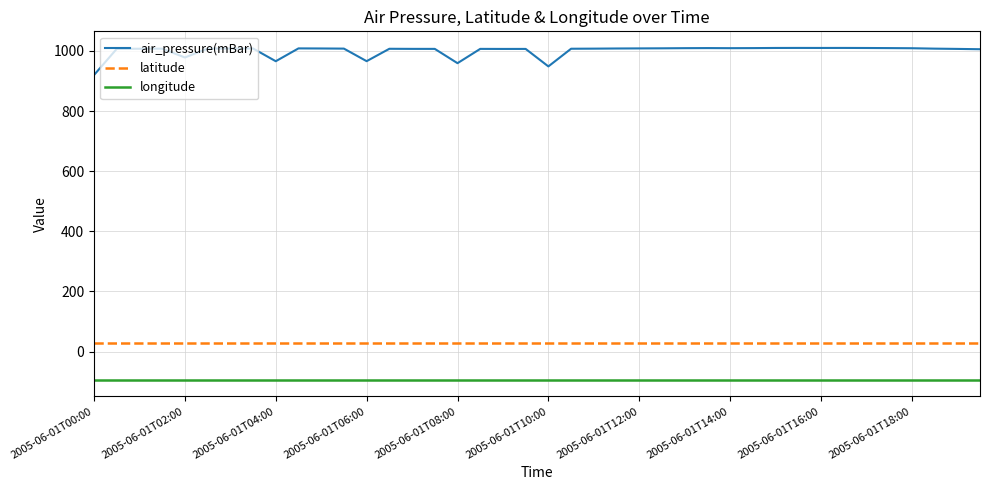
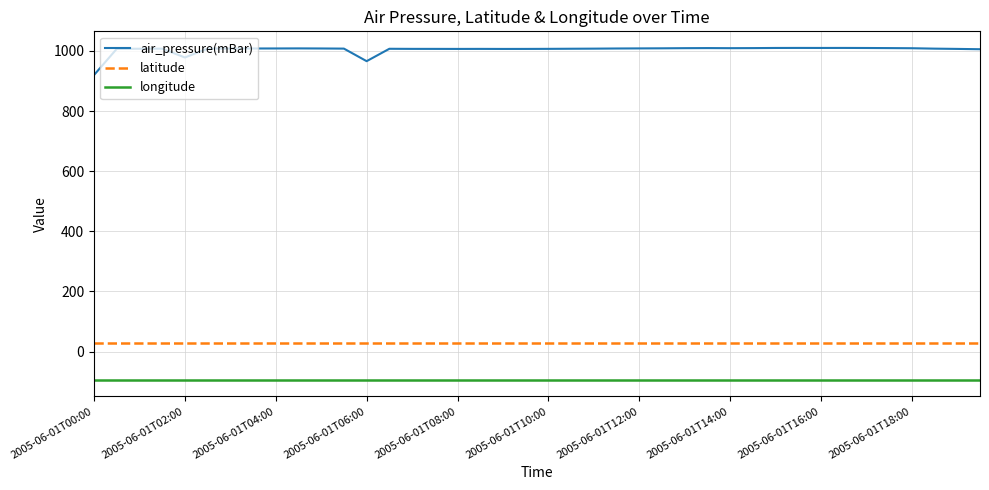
air_pressure(mBar), 2005-06-01T04:00: 970 -> 1010
air_pressure(mBar), 2005-06-01T08:00: 960 -> 1010
air_pressure(mBar), 2005-06-01T10:00: 950 -> 1010
